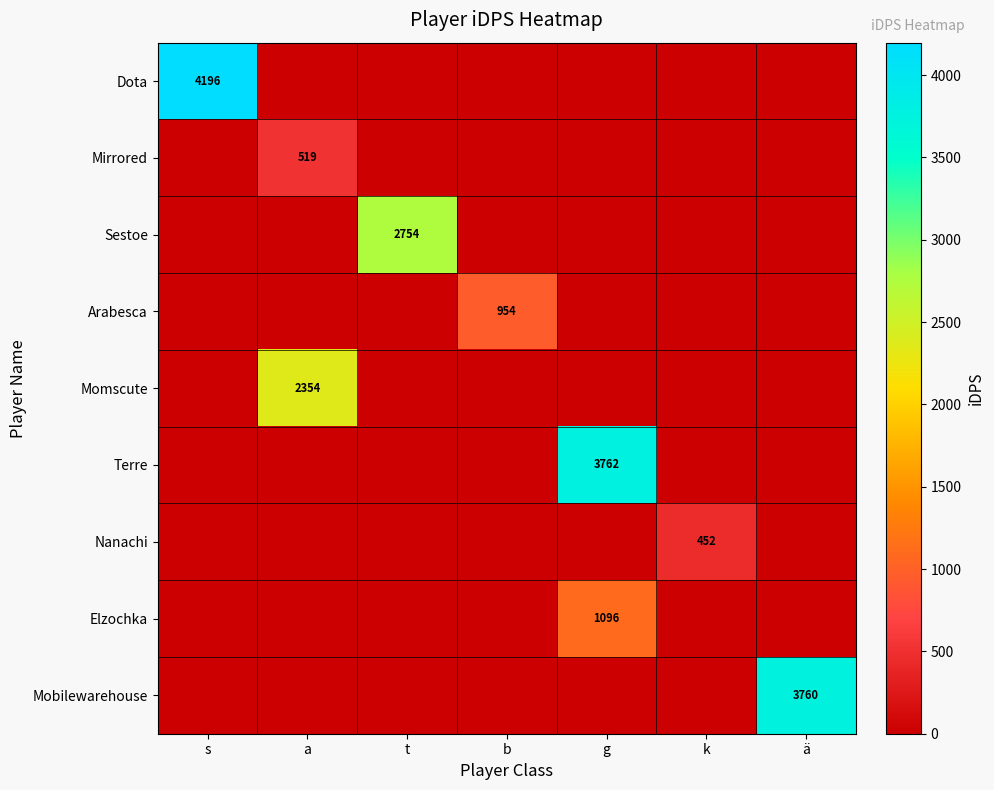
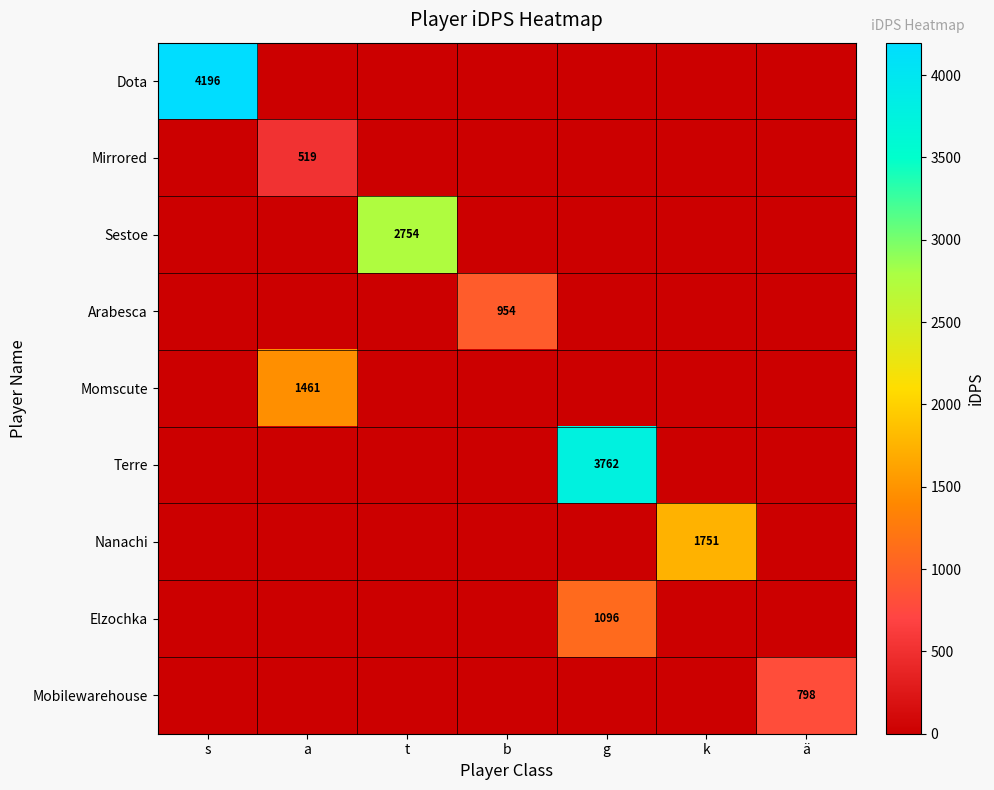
Momscute, a: 2354 -> 1461
Nanachi, k: 452 -> 1751
Mobilewarehouse, ä: 3760 -> 798
